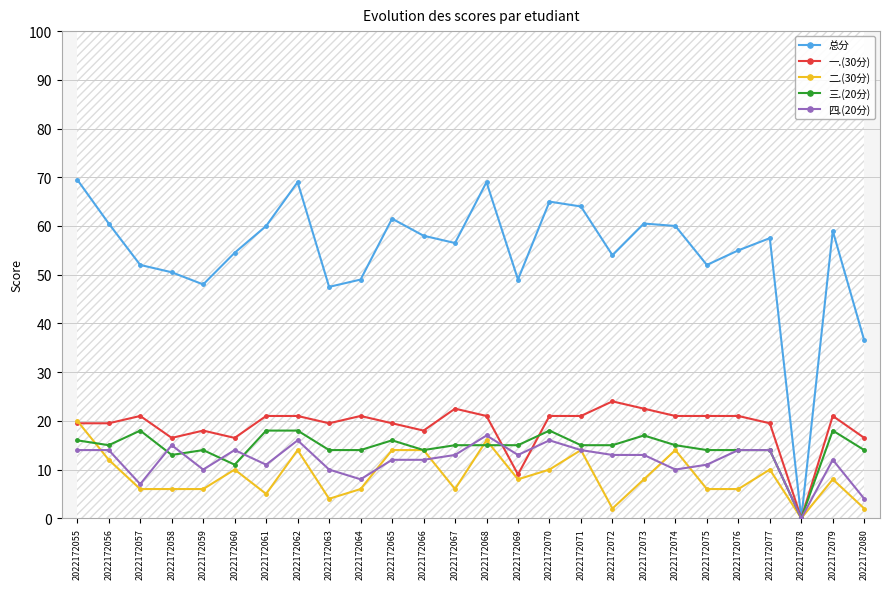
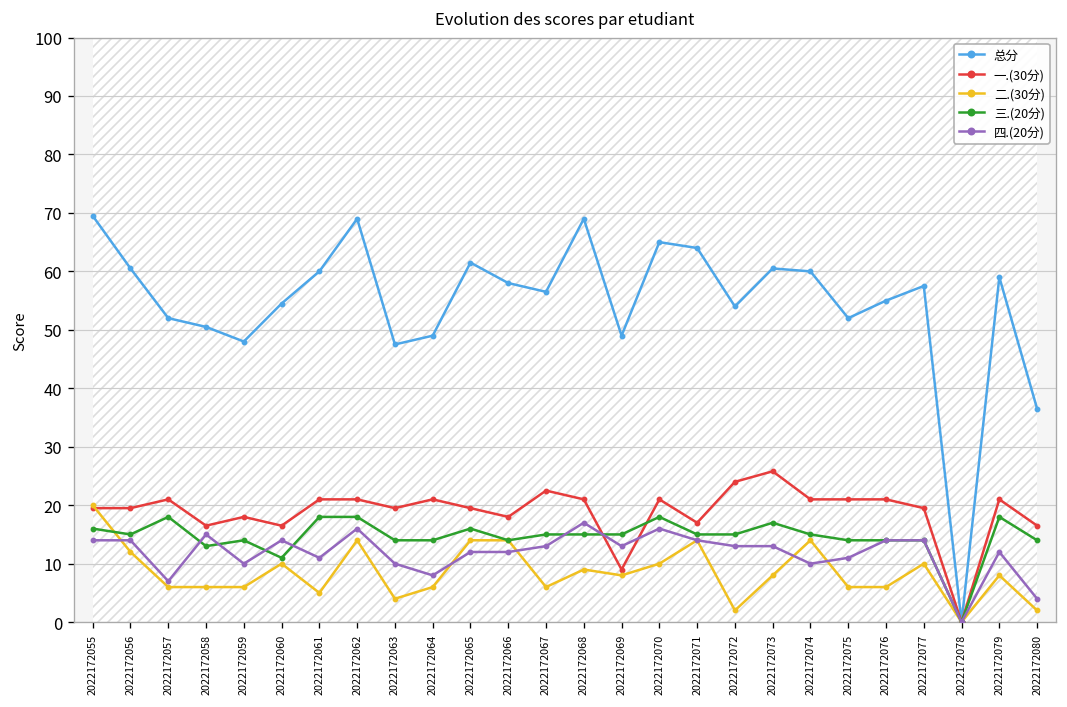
二.(30分), 2022172068: 16 -> 9
一.(30分), 2022172071: 21 -> 17
一.(30分), 2022172073: 23 -> 26
